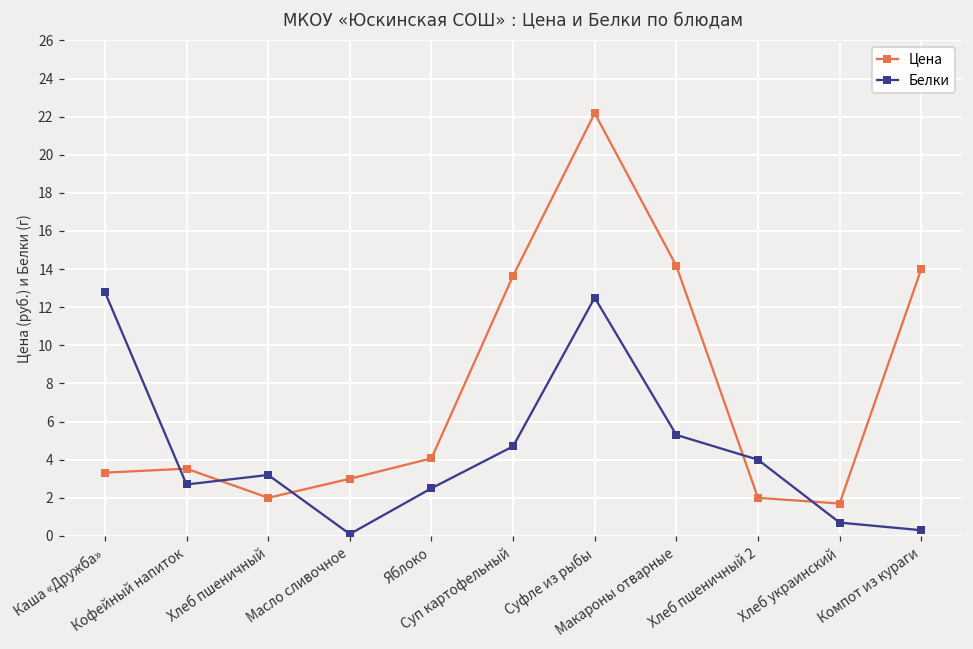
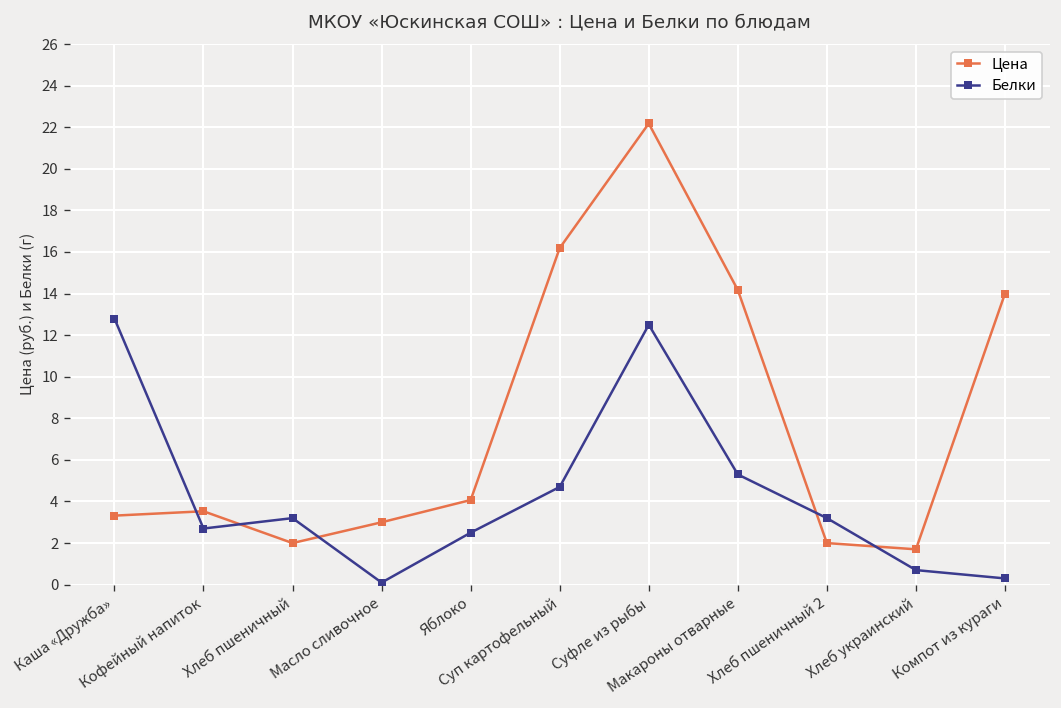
Цена, Суп картофельный: 13.7 -> 16.2
Белки, Хлеб пшеничный 2: 4.0 -> 3.2
